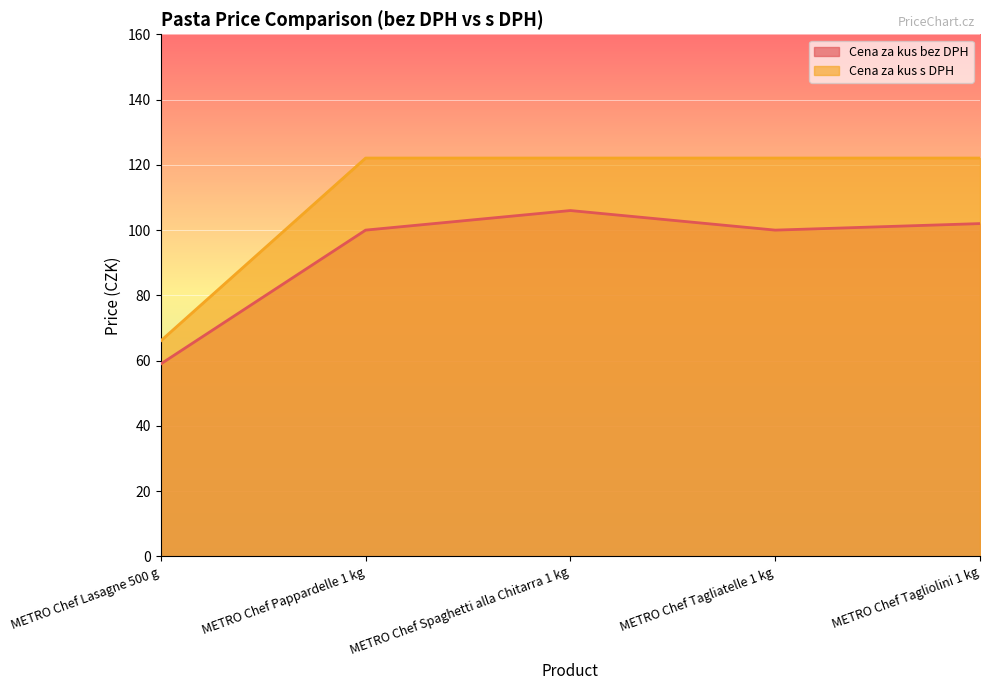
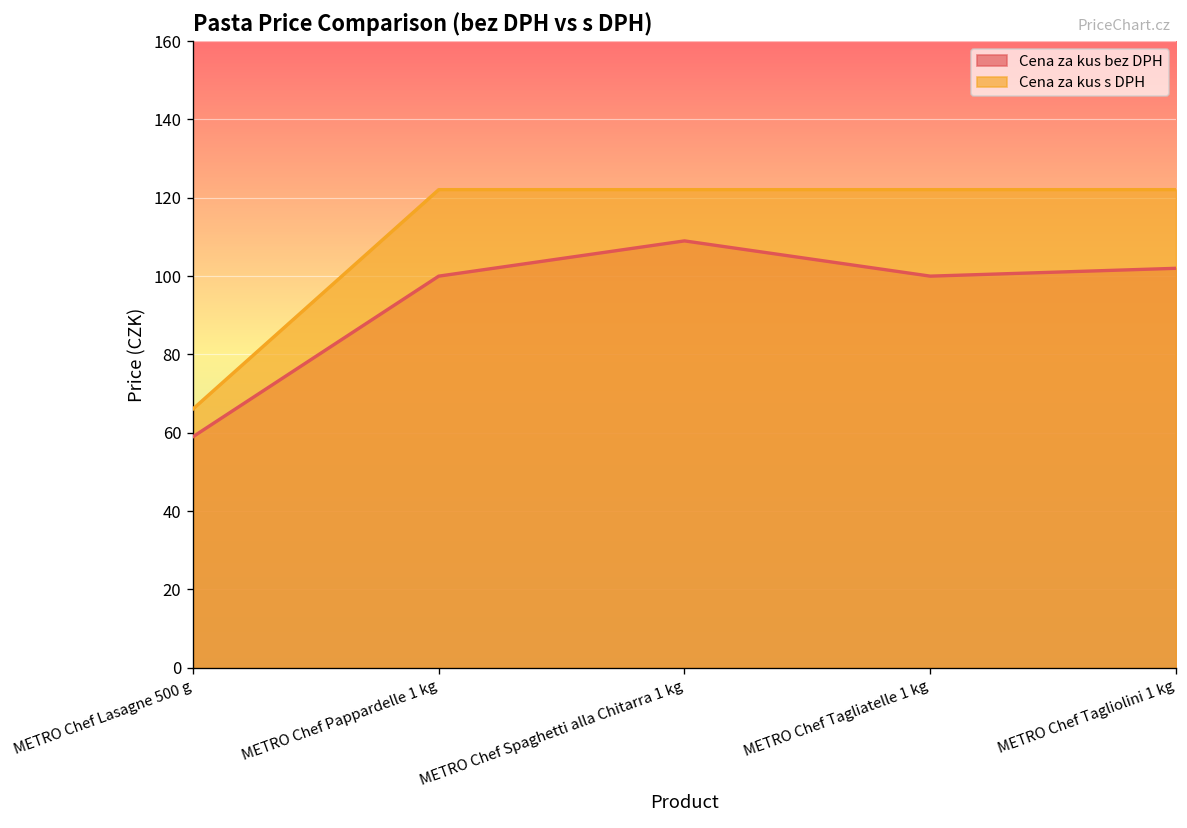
Cena za kus bez DPH, METRO Chef Spaghetti alla Chitarra 1 kg: 106 -> 109
